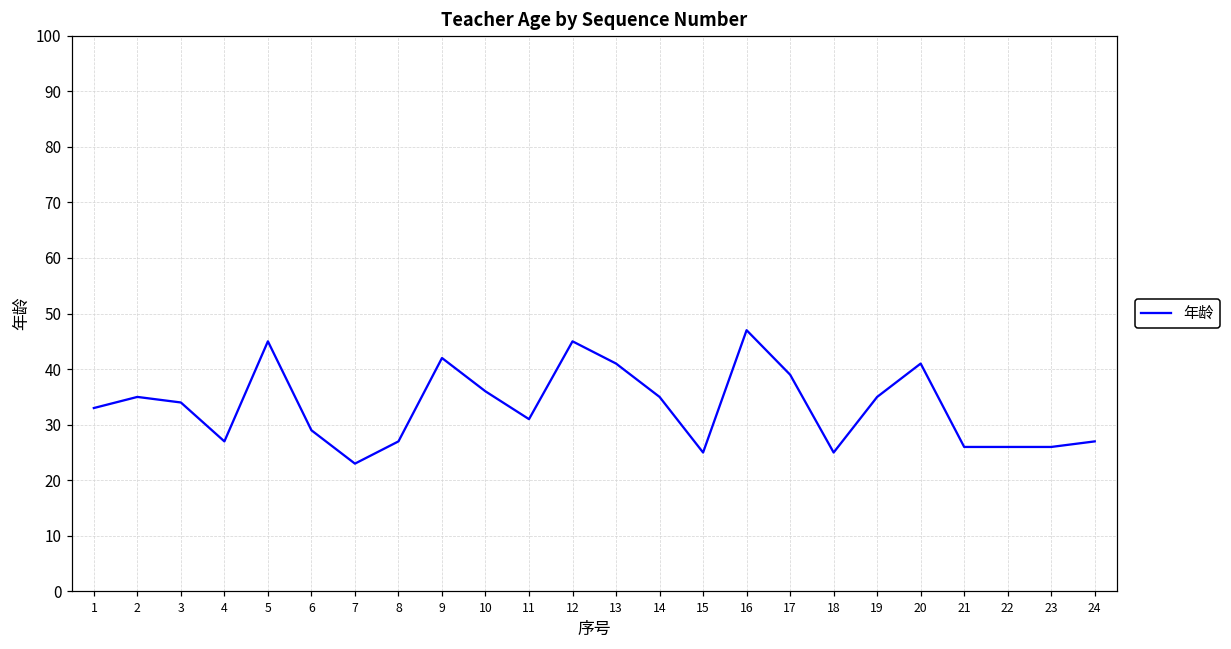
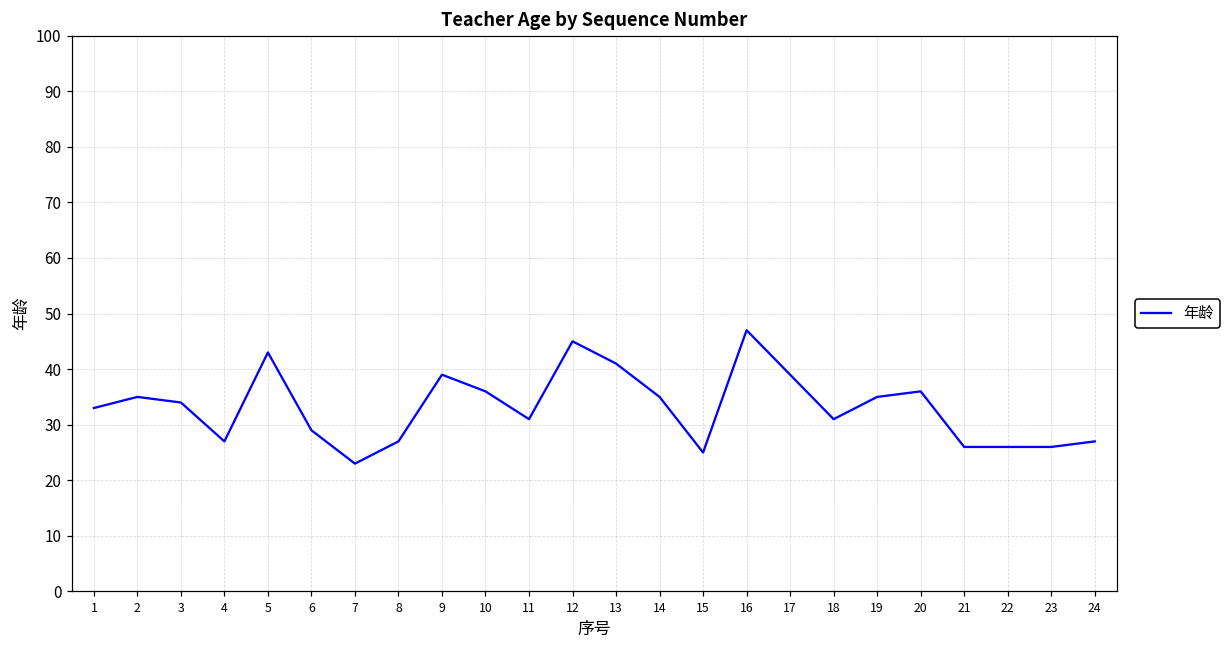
5: 45 -> 43
9: 42 -> 39
18: 25 -> 31
20: 41 -> 36
